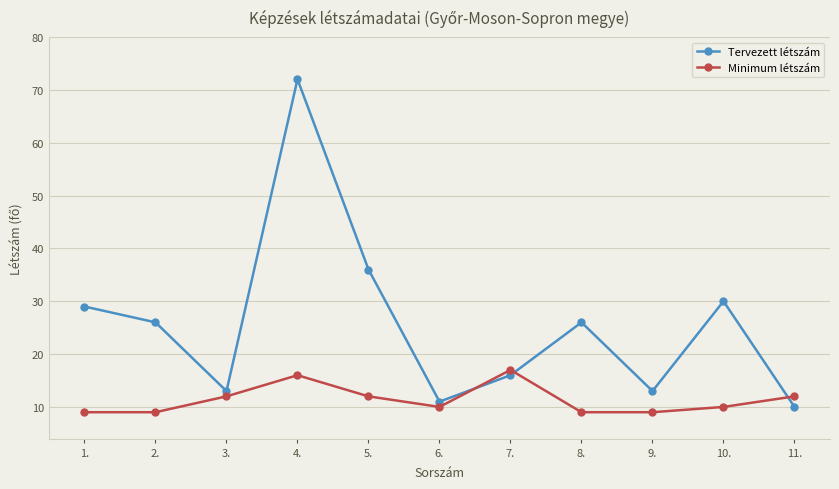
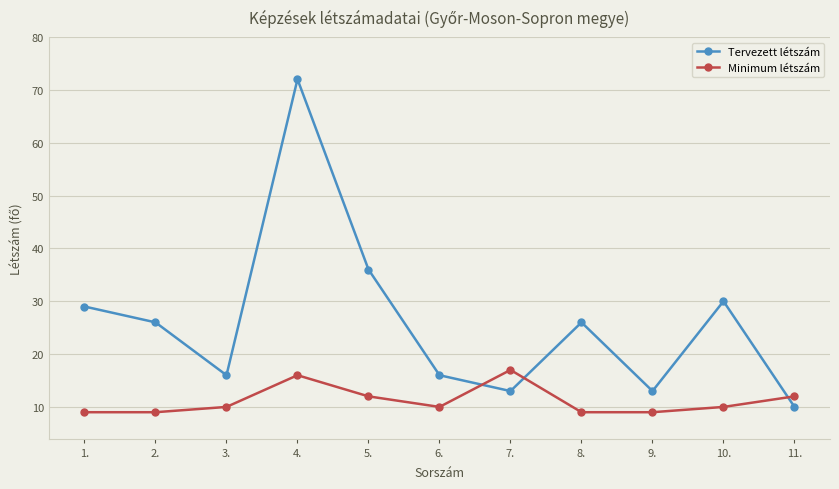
Tervezett létszám, 3.: 13 -> 16
Minimum létszám, 3.: 12 -> 10
Tervezett létszám, 6.: 11 -> 16
Tervezett létszám, 7.: 16 -> 13
